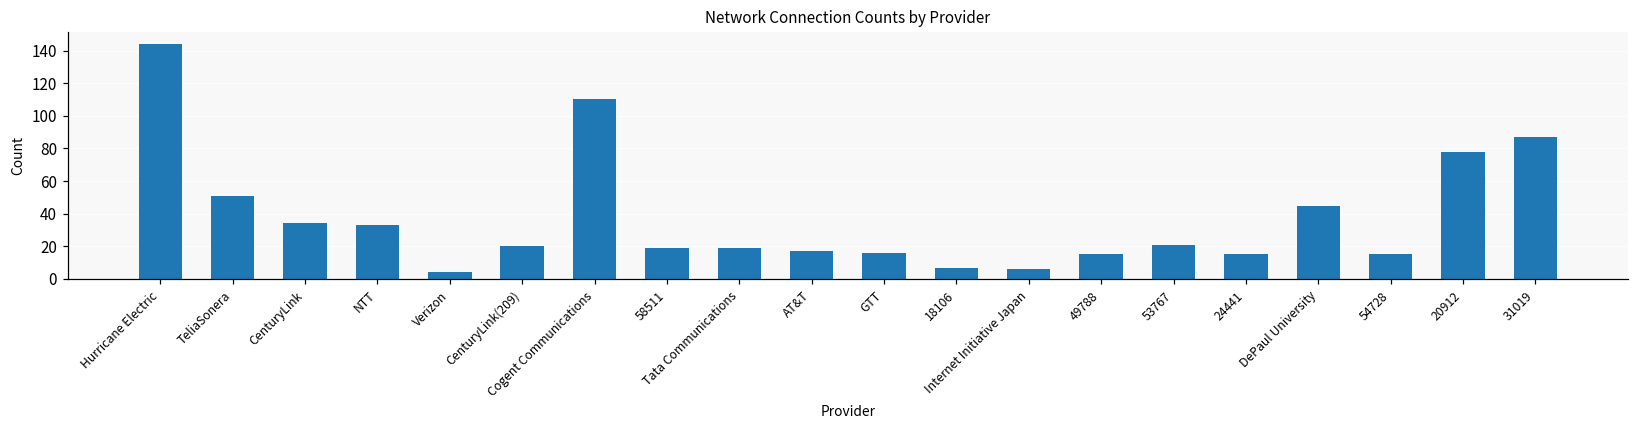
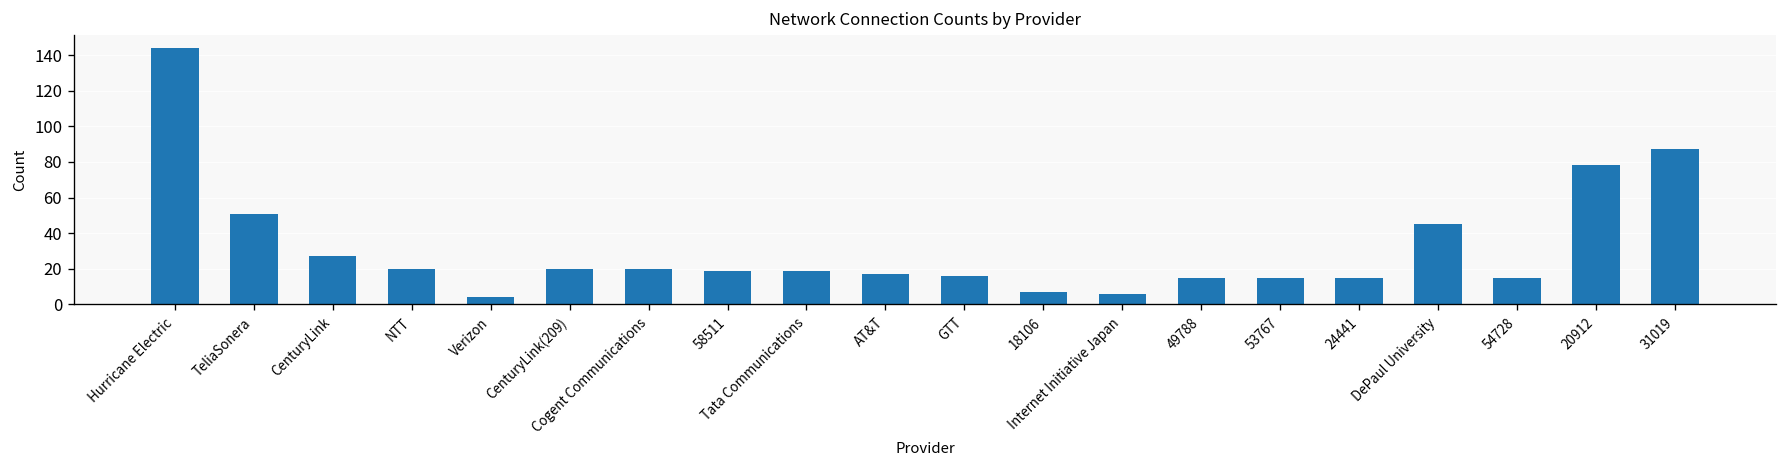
CenturyLink: 34 -> 27
NTT: 33 -> 20
Cogent Communications: 110 -> 20
53767: 21 -> 15
